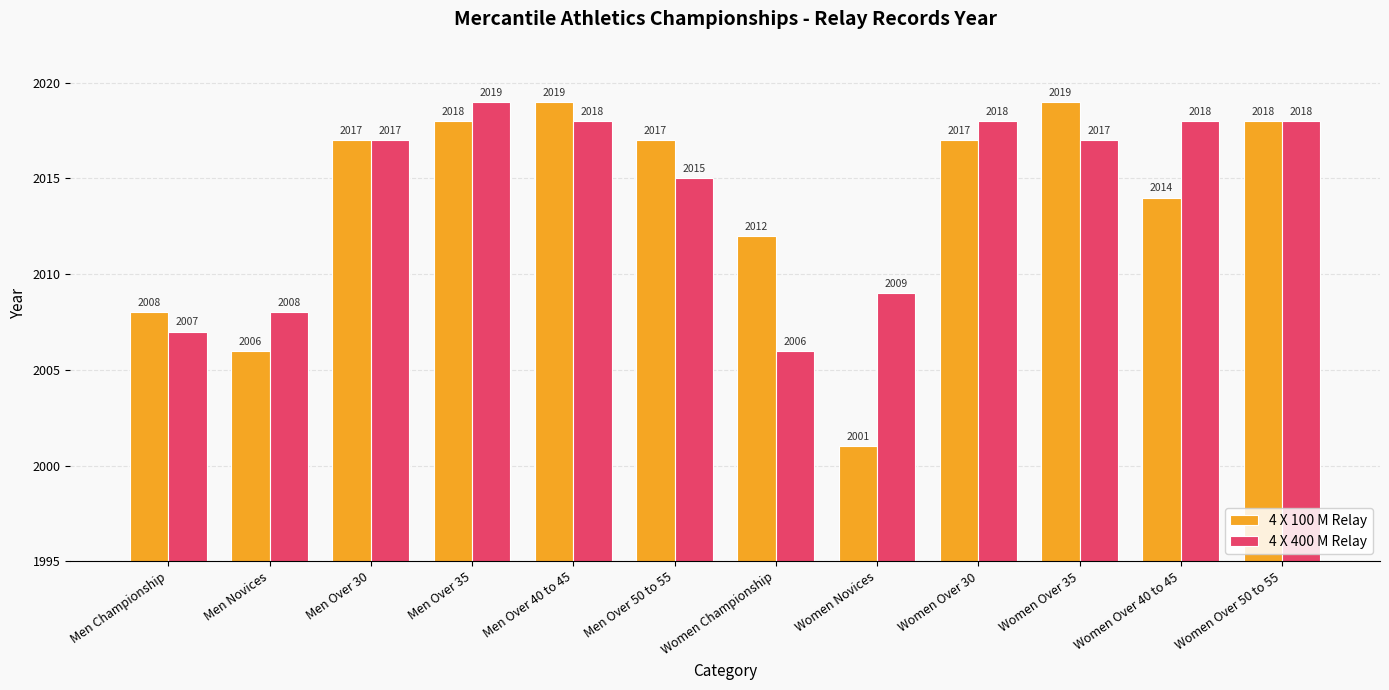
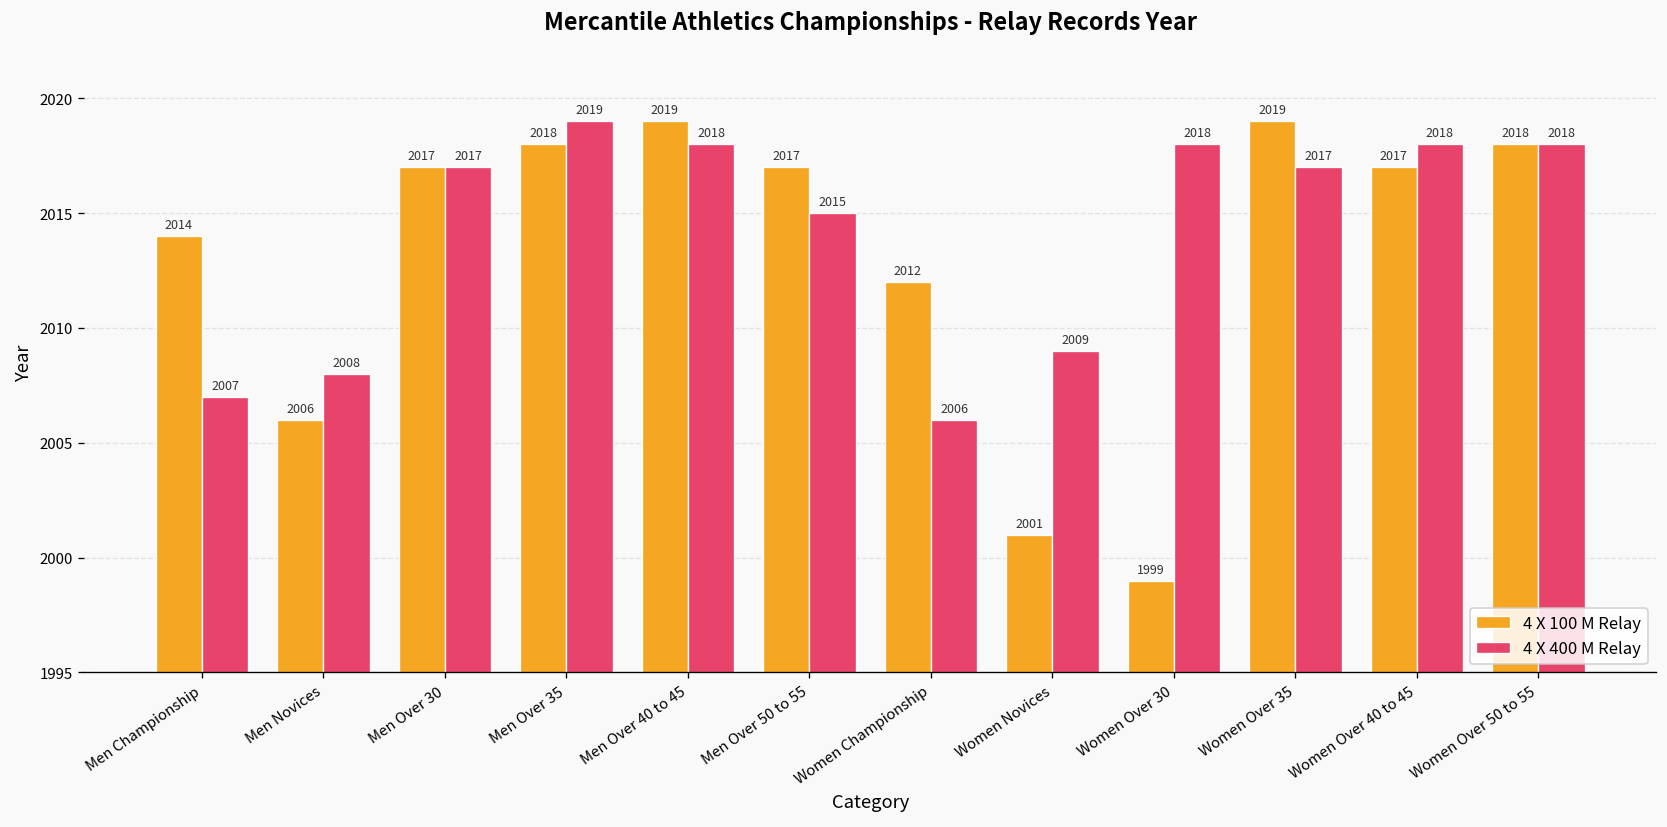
4 X 100 M Relay, Men Championship: 2008 -> 2014
4 X 100 M Relay, Women Over 30: 2017 -> 1999
4 X 100 M Relay, Women Over 40 to 45: 2014 -> 2017
